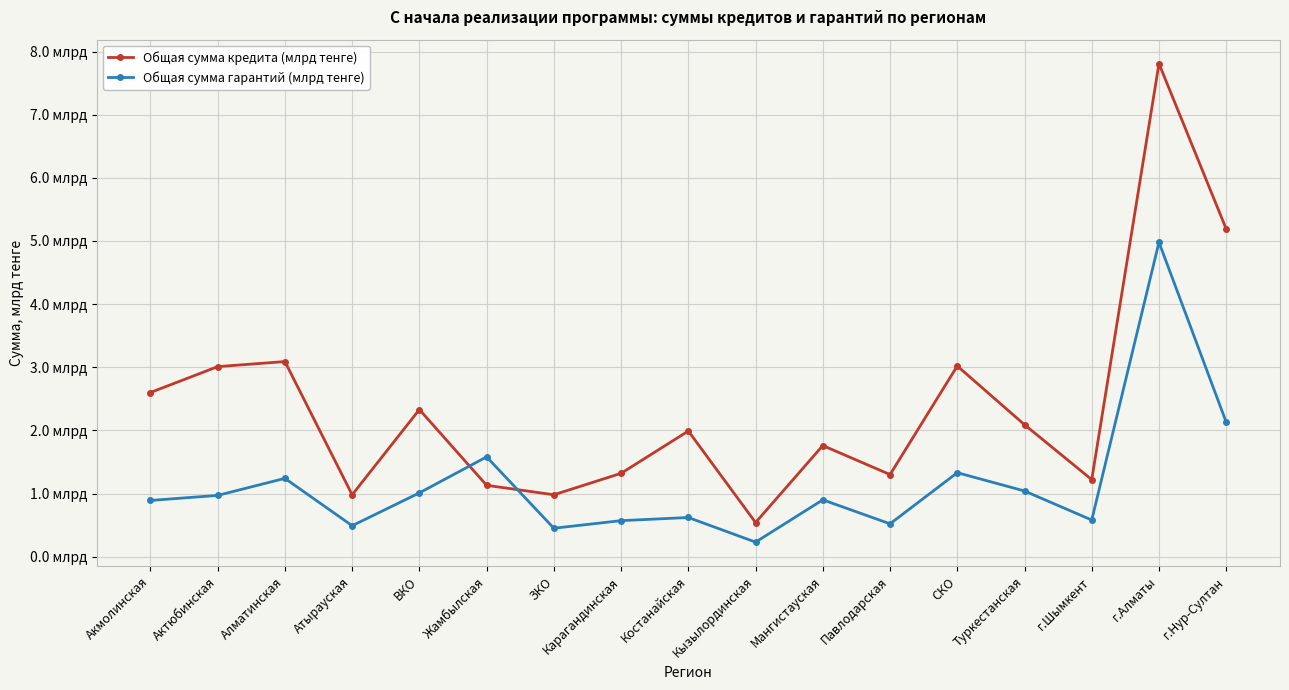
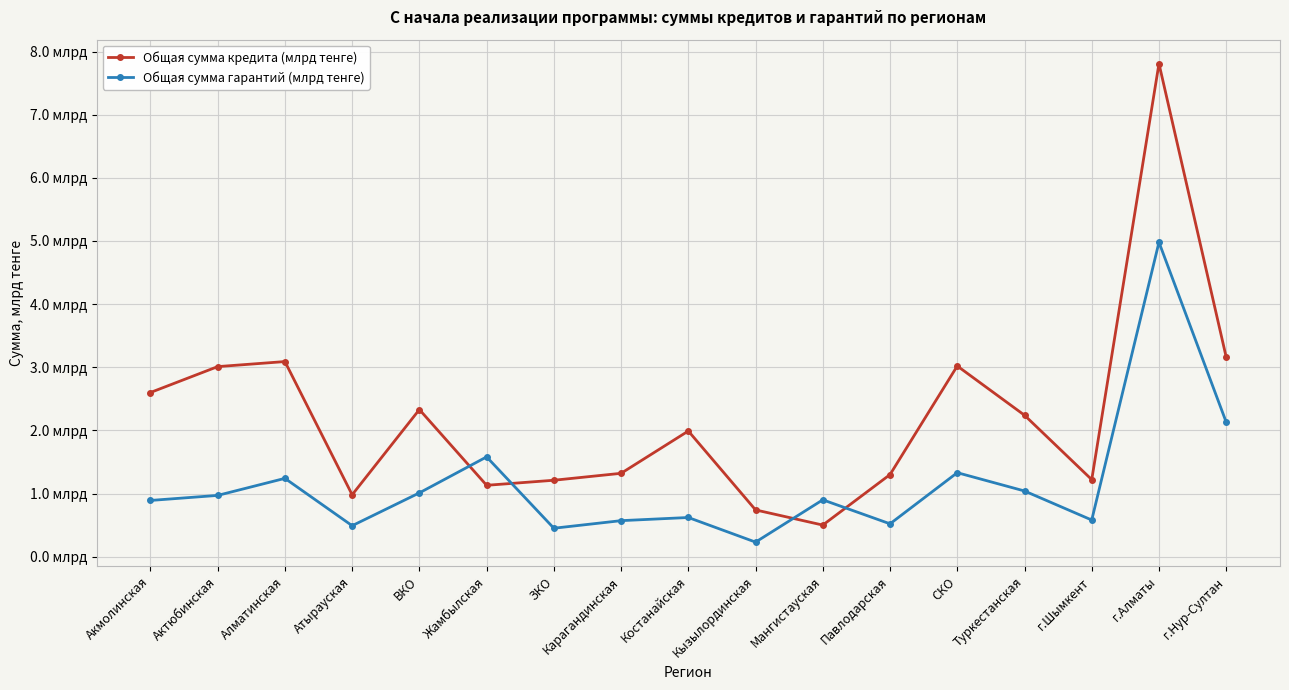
Общая сумма кредита (млрд тенге), ЗКО: 1.0 млрд -> 1.2 млрд
Общая сумма кредита (млрд тенге), Кызылординская: 0.5 млрд -> 0.7 млрд
Общая сумма кредита (млрд тенге), Мангистауская: 1.8 млрд -> 0.5 млрд
Общая сумма кредита (млрд тенге), Туркестанская: 2.1 млрд -> 2.2 млрд
Общая сумма кредита (млрд тенге), г.Нур-Султан: 5.2 млрд -> 3.2 млрд
